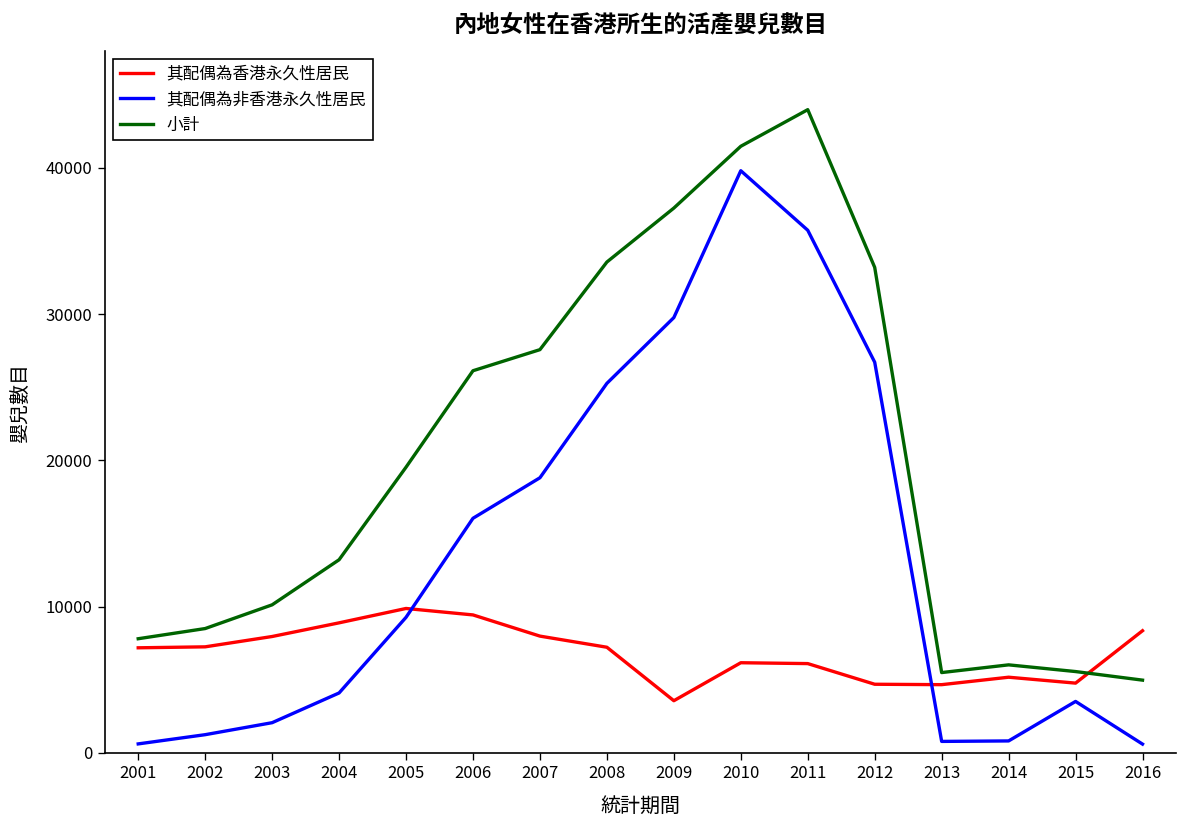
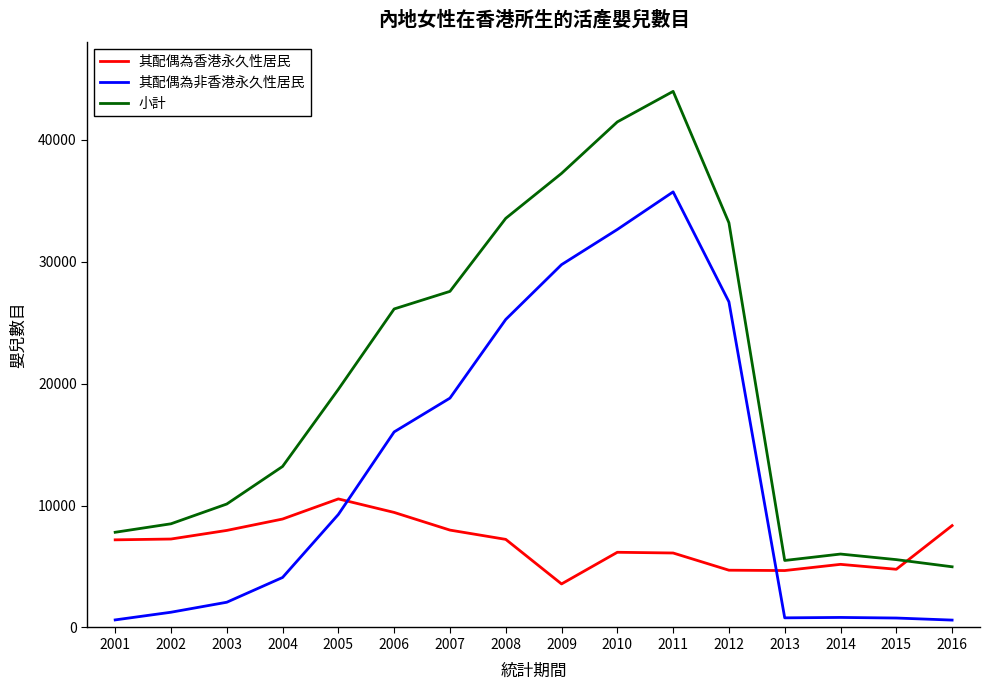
其配偶為香港永久性居民, 2005: 9900 -> 10500
其配偶為非香港永久性居民, 2010: 39800 -> 32700
其配偶為非香港永久性居民, 2015: 3500 -> 800
